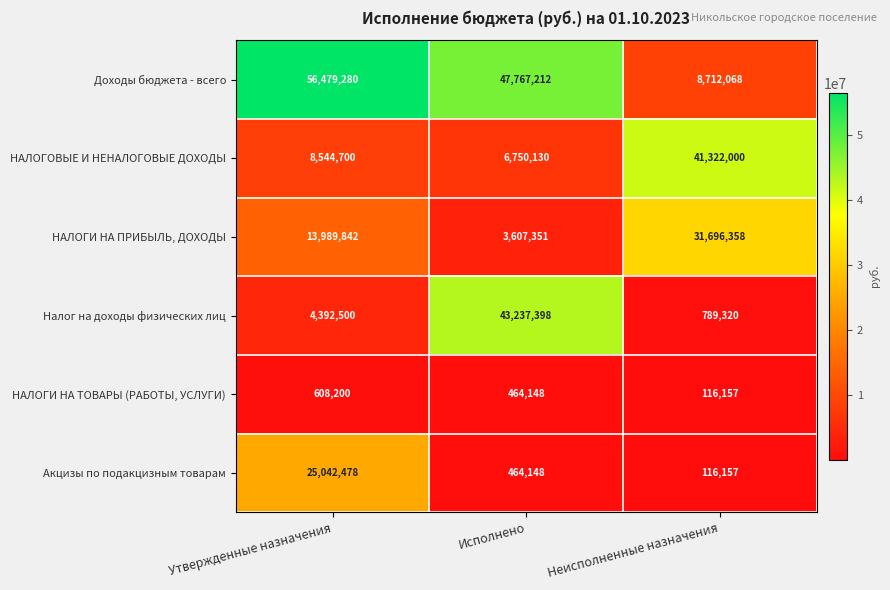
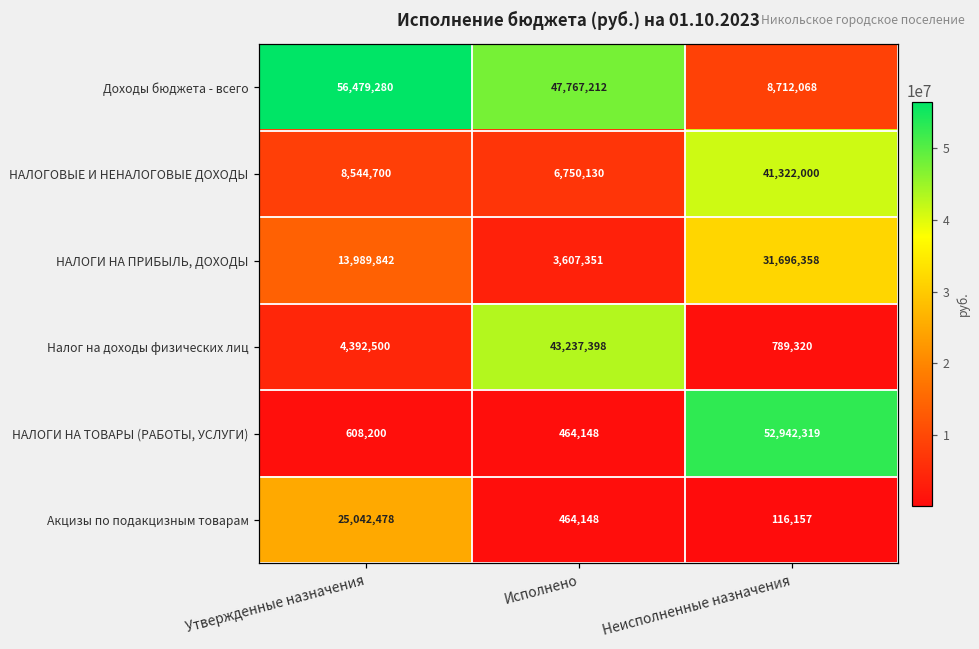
НАЛОГИ НА ТОВАРЫ (РАБОТЫ, УСЛУГИ), Неисполненные назначения: 116,157 -> 52,942,319
